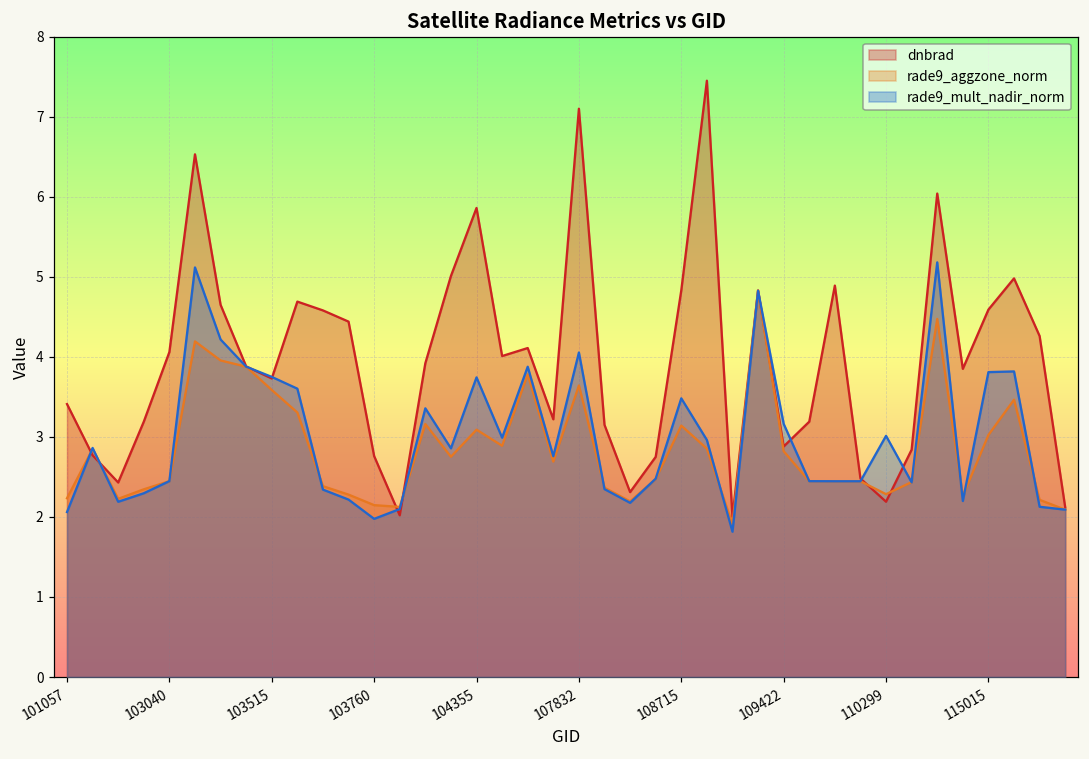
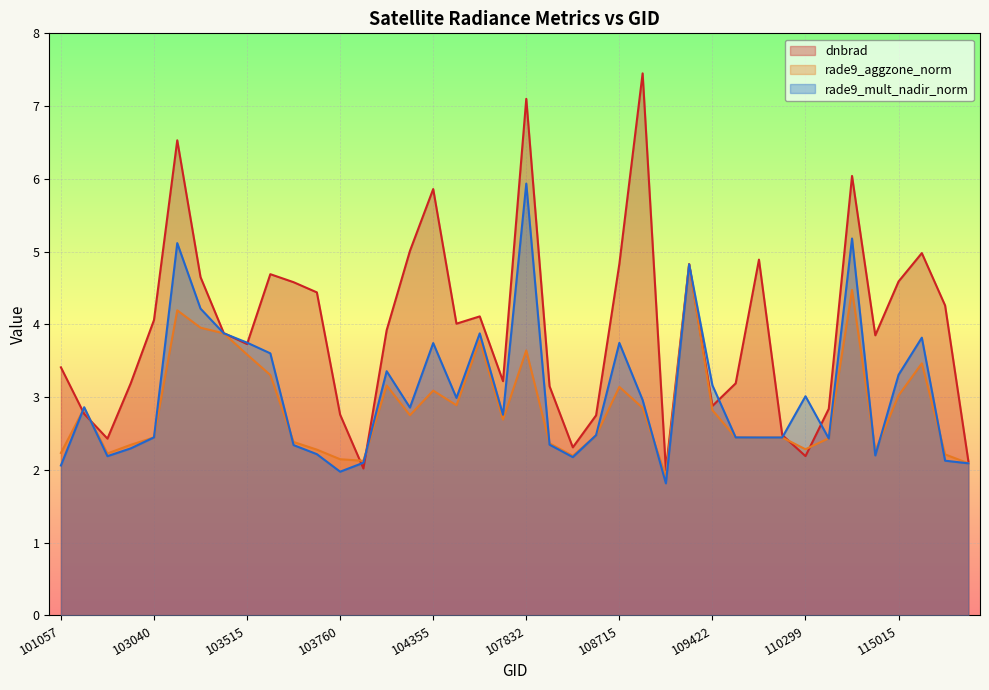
rade9_mult_nadir_norm, 107832: 4.1 -> 5.9
rade9_mult_nadir_norm, 108715: 3.5 -> 3.7
rade9_mult_nadir_norm, 115015: 3.8 -> 3.3
